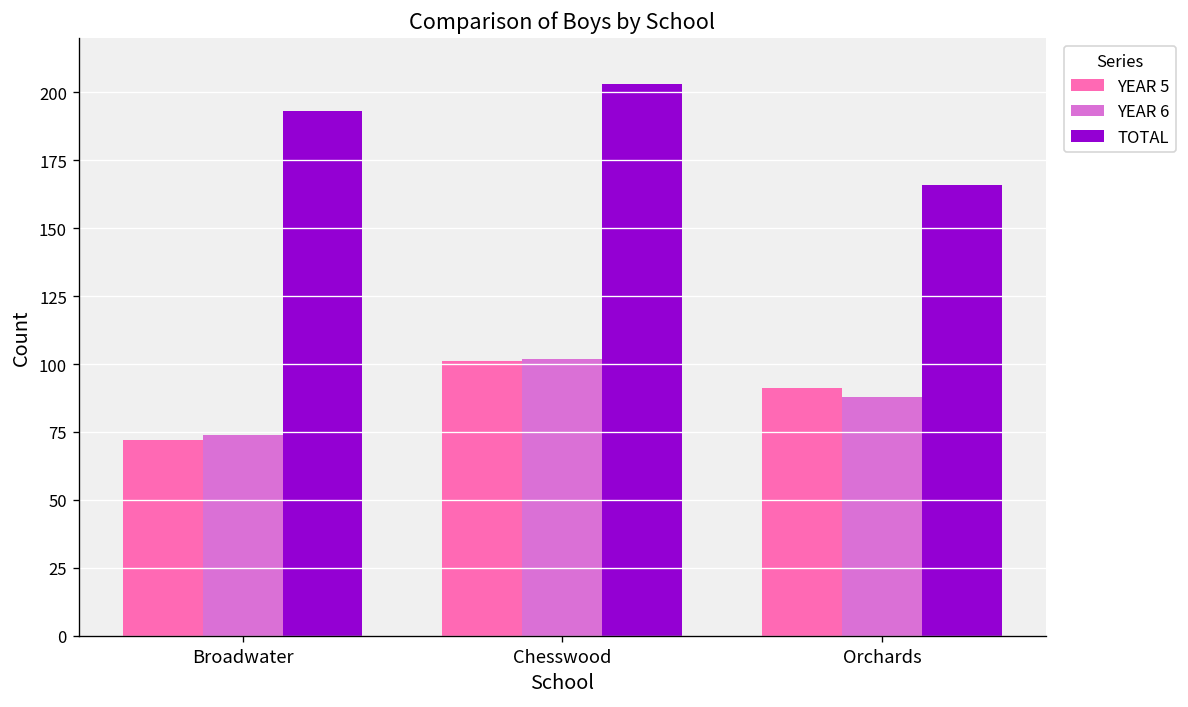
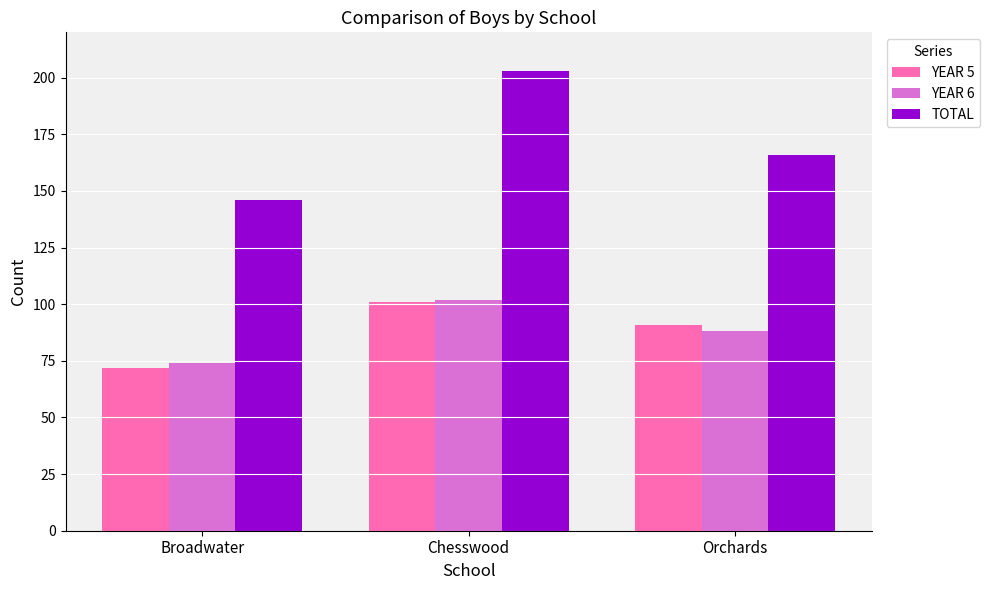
TOTAL, Broadwater: 193 -> 146
